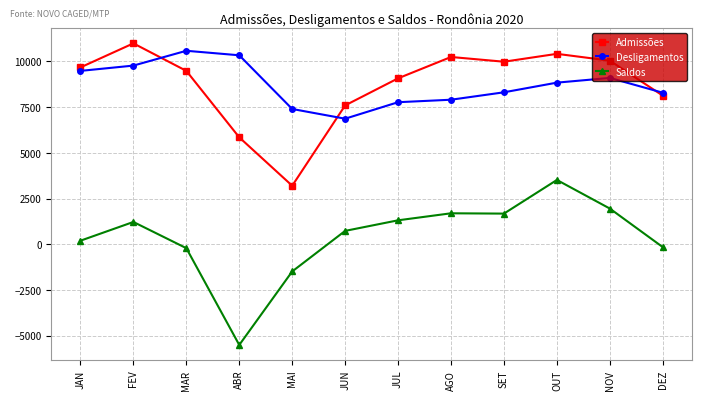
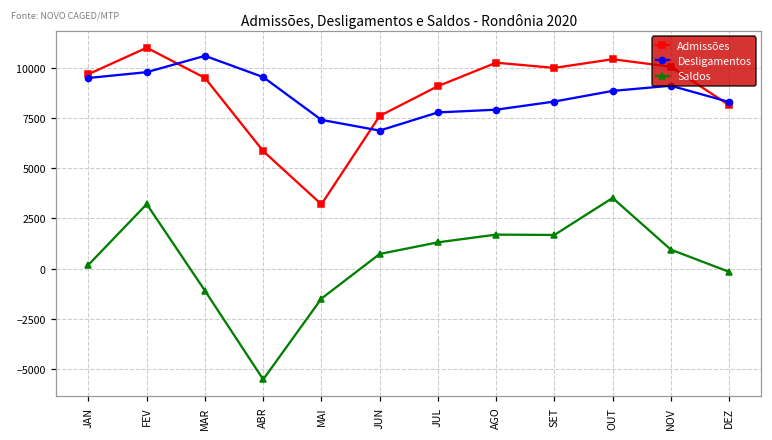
Saldos, FEV: 1200 -> 3200
Saldos, MAR: -200 -> -1100
Desligamentos, ABR: 10300 -> 9500
Saldos, NOV: 2000 -> 900
